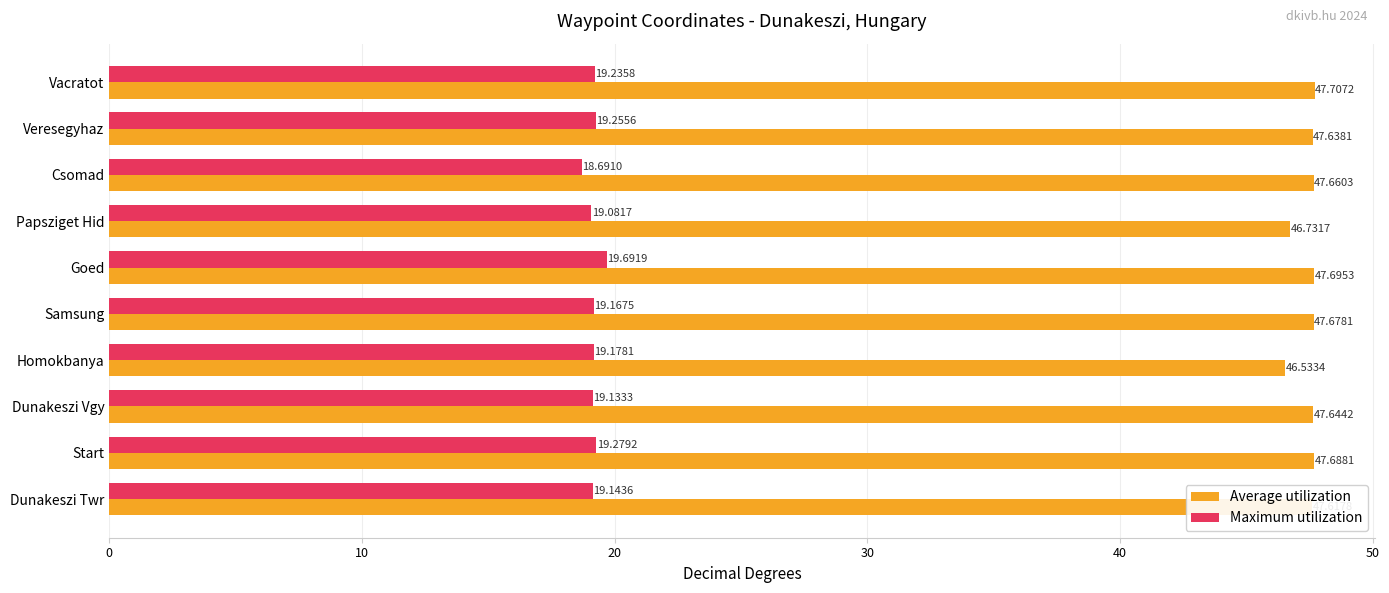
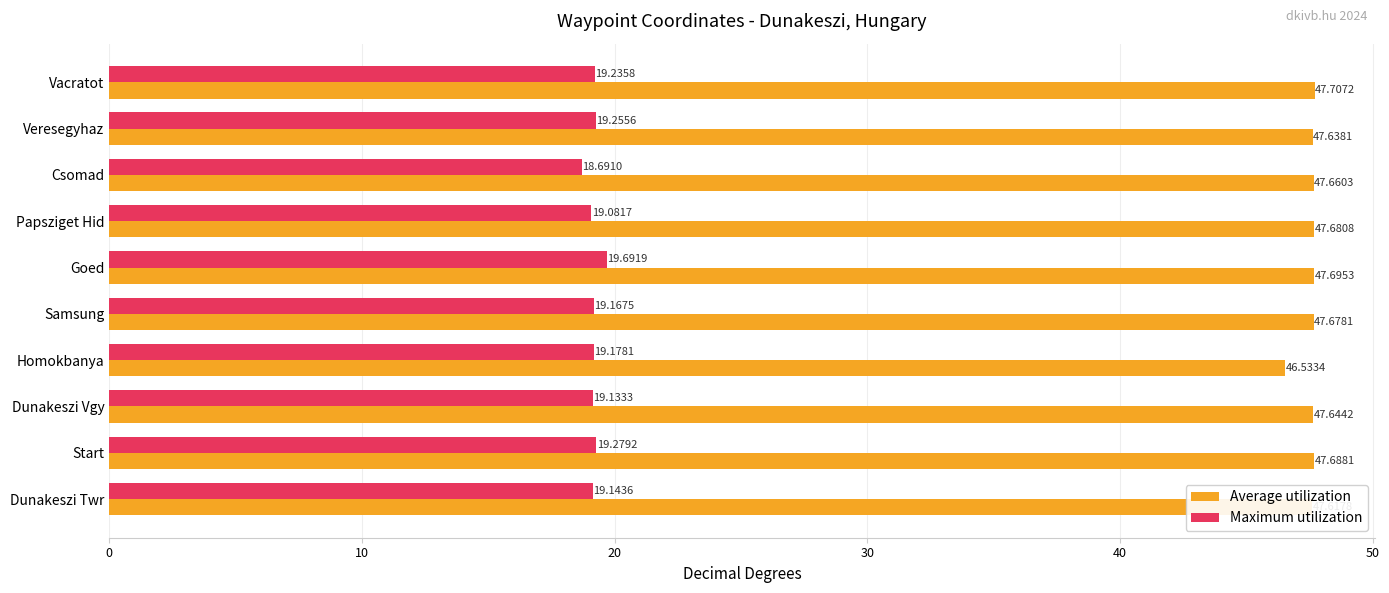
Average utilization, Papsziget Hid: 46.7317 -> 47.6808
